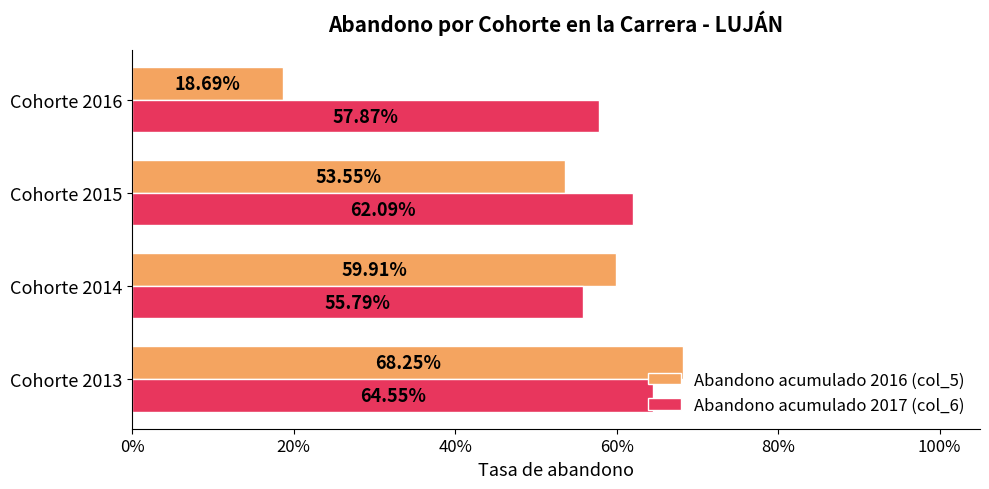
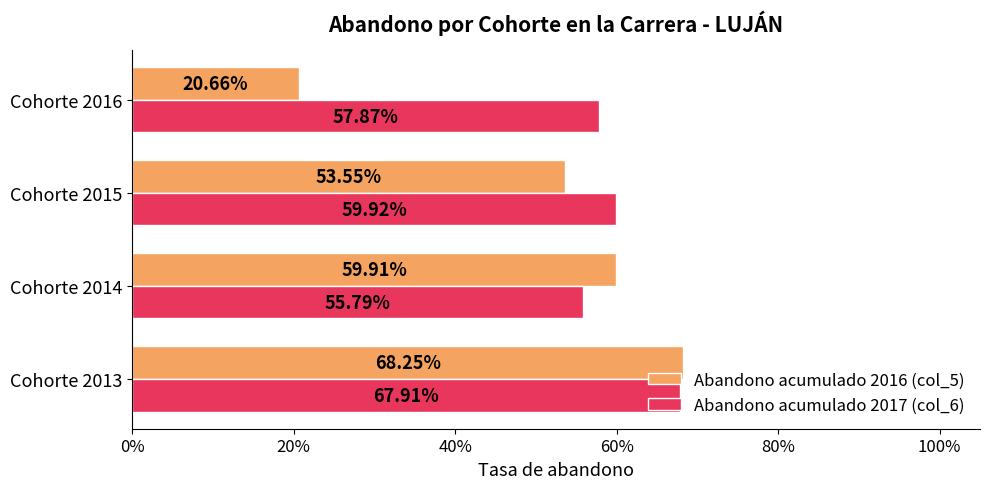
Abandono acumulado 2016 (col_5), Cohorte 2016: 18.69% -> 20.66%
Abandono acumulado 2017 (col_6), Cohorte 2015: 62.09% -> 59.92%
Abandono acumulado 2017 (col_6), Cohorte 2013: 64.55% -> 67.91%
